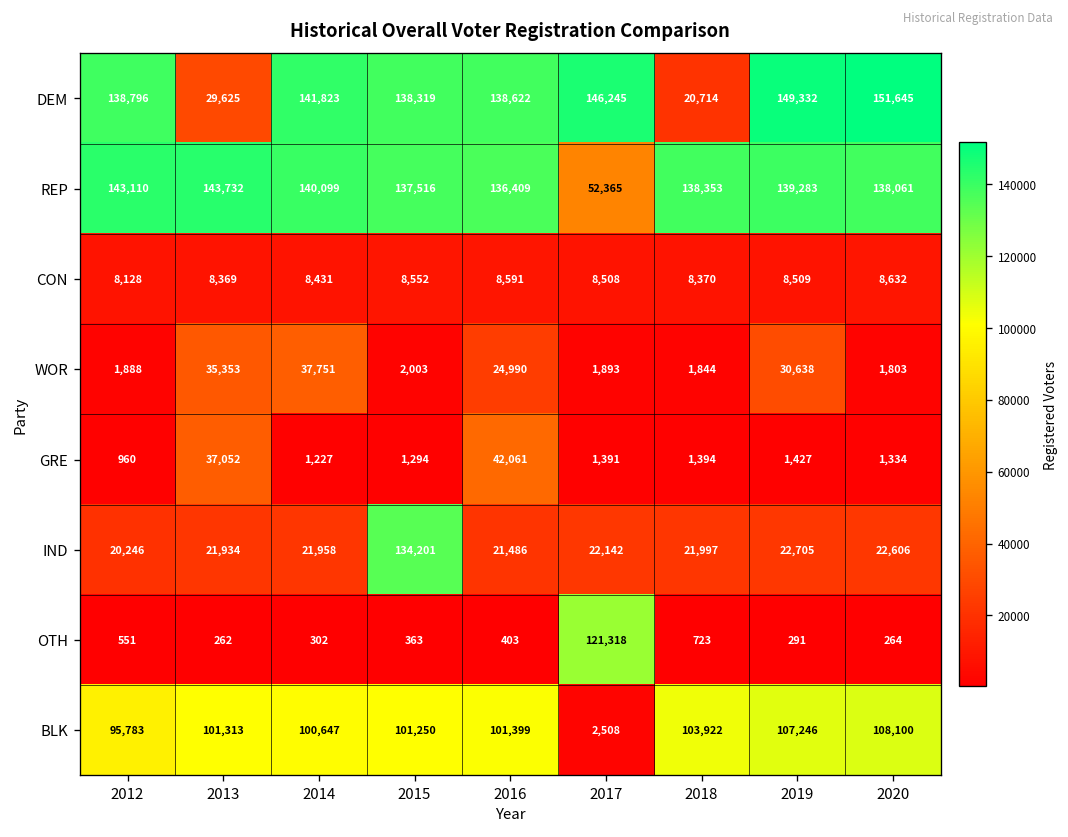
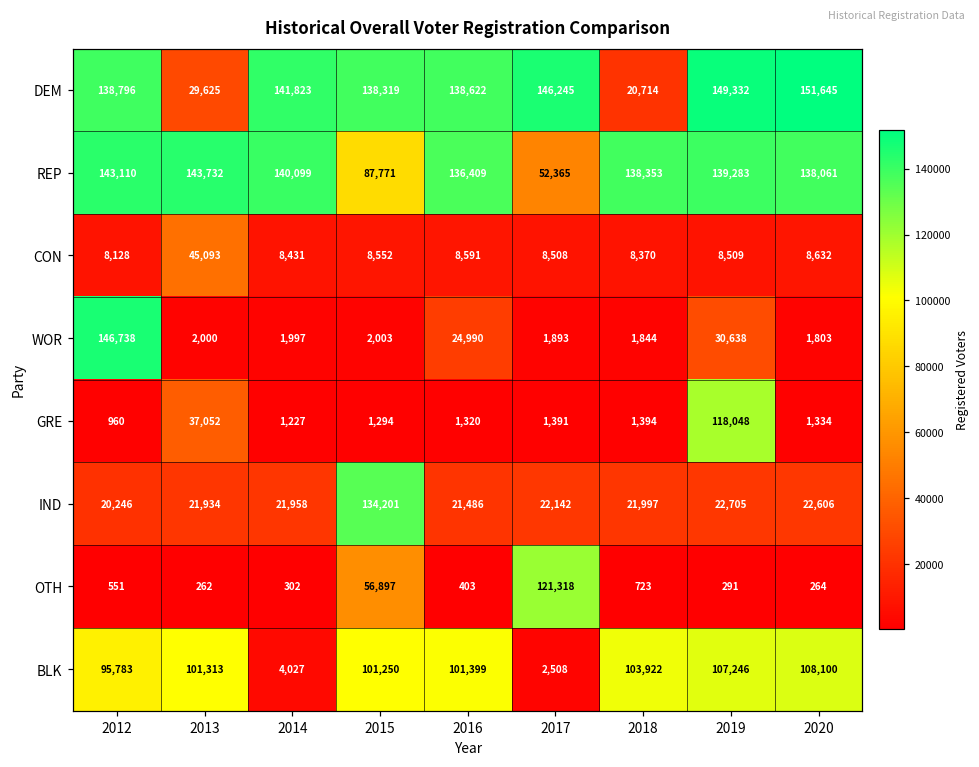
REP, 2015: 137,516 -> 87,771
CON, 2013: 8,369 -> 45,093
WOR, 2012: 1,888 -> 146,738
WOR, 2013: 35,353 -> 2,000
WOR, 2014: 37,751 -> 1,997
GRE, 2016: 42,061 -> 1,320
GRE, 2019: 1,427 -> 118,048
OTH, 2015: 363 -> 56,897
BLK, 2014: 100,647 -> 4,027
